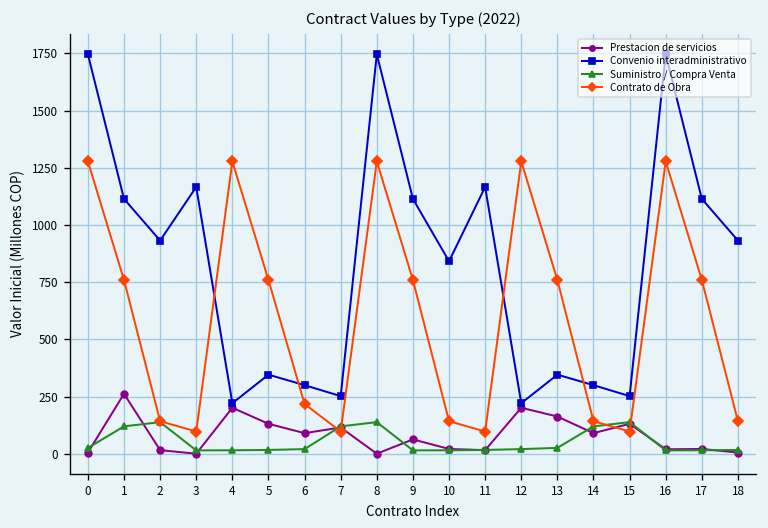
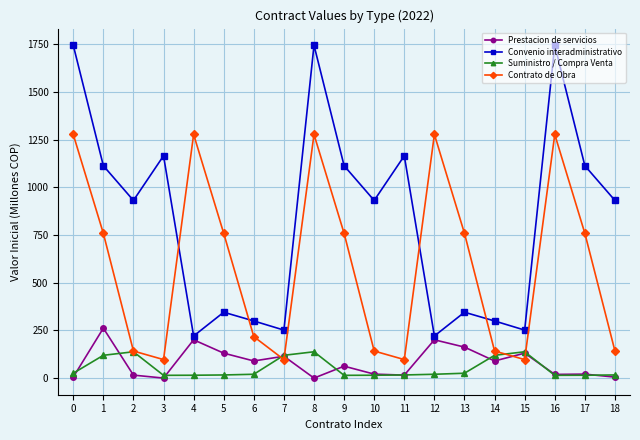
Convenio interadministrativo, 10: 840 -> 930
